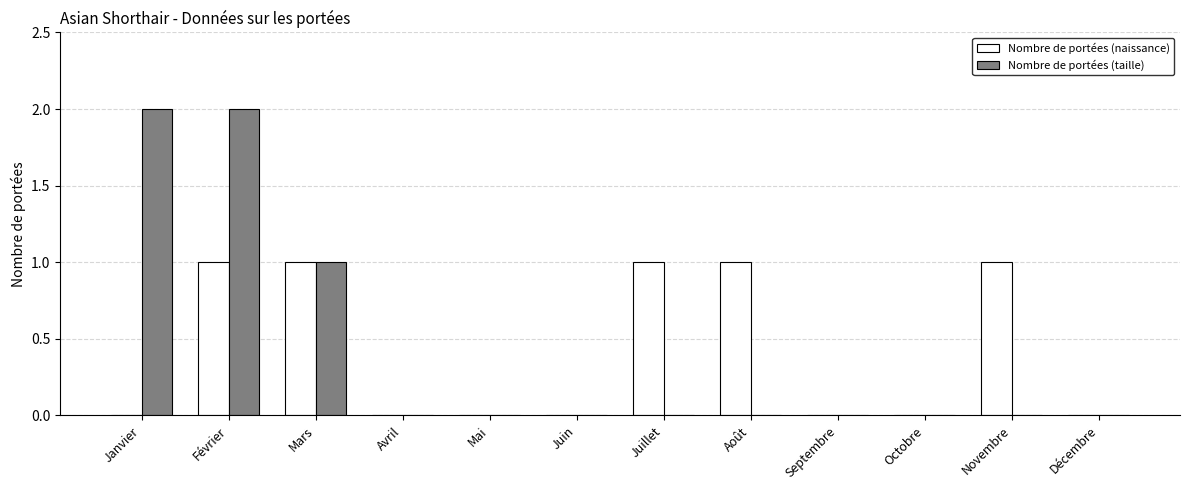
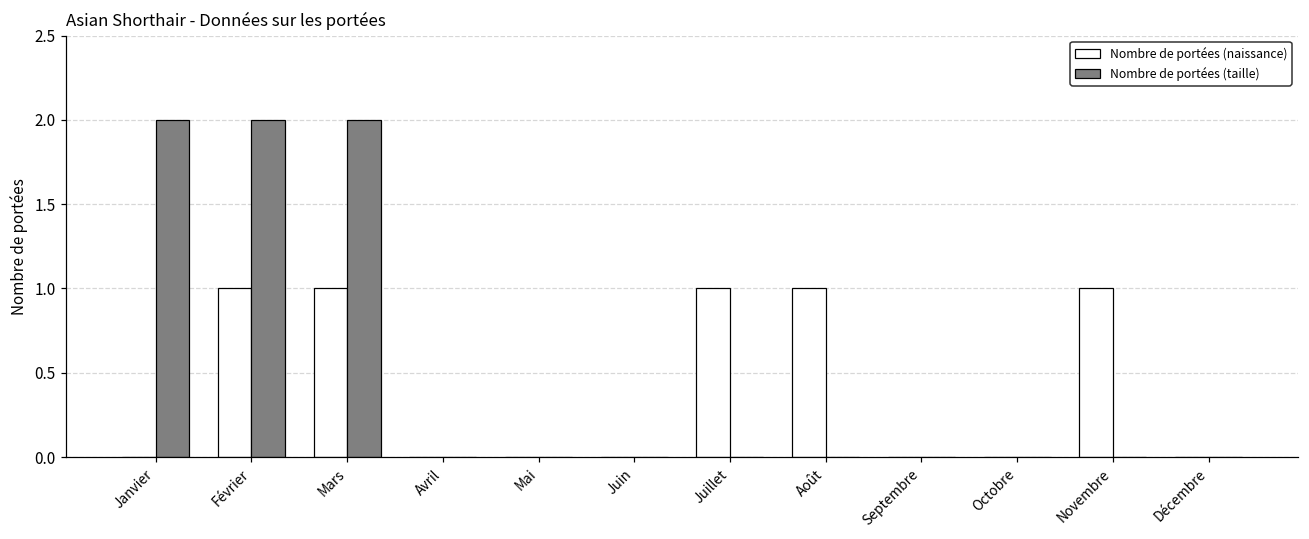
Nombre de portées (taille), Mars: 1 -> 2
